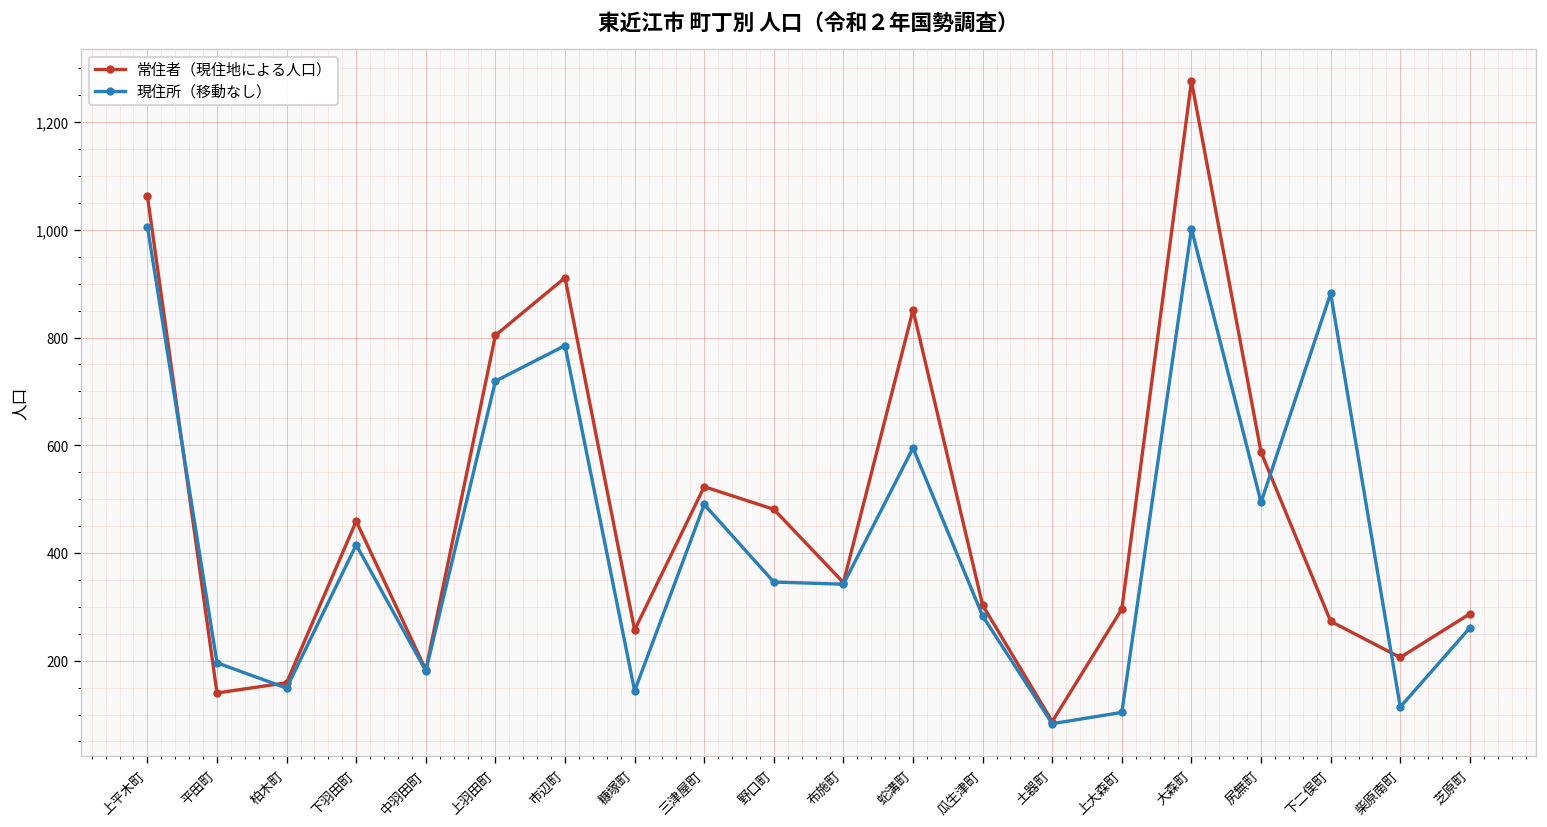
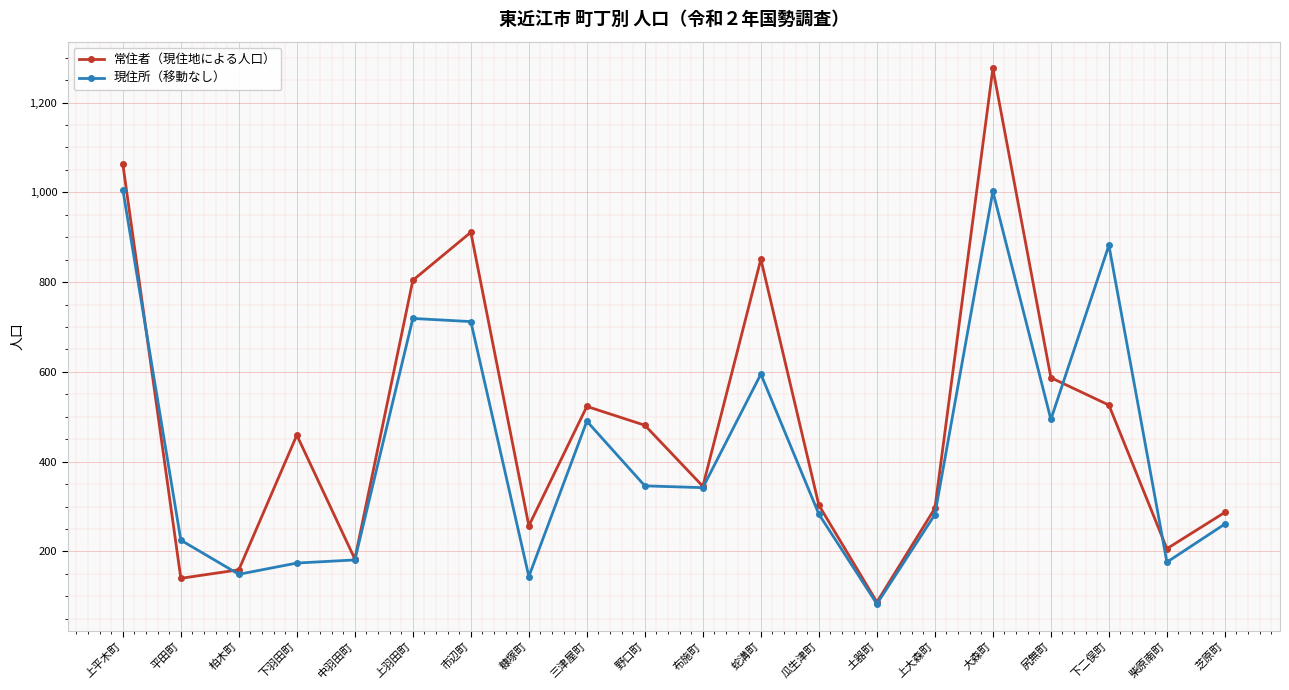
現住所（移動なし）, 平田町: 200 -> 230
現住所（移動なし）, 下羽田町: 420 -> 170
現住所（移動なし）, 市辺町: 790 -> 710
現住所（移動なし）, 上大森町: 100 -> 280
常住者（現住地による人口）, 下二俣町: 270 -> 530
現住所（移動なし）, 柴原南町: 110 -> 180
